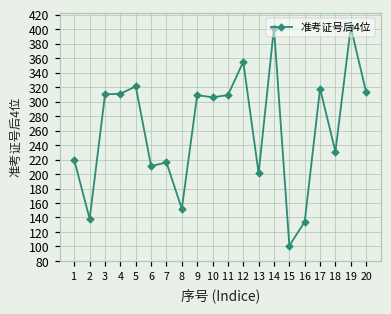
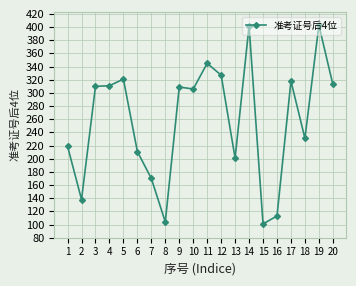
7: 220 -> 170
8: 150 -> 100
11: 310 -> 350
12: 360 -> 330
16: 130 -> 110
